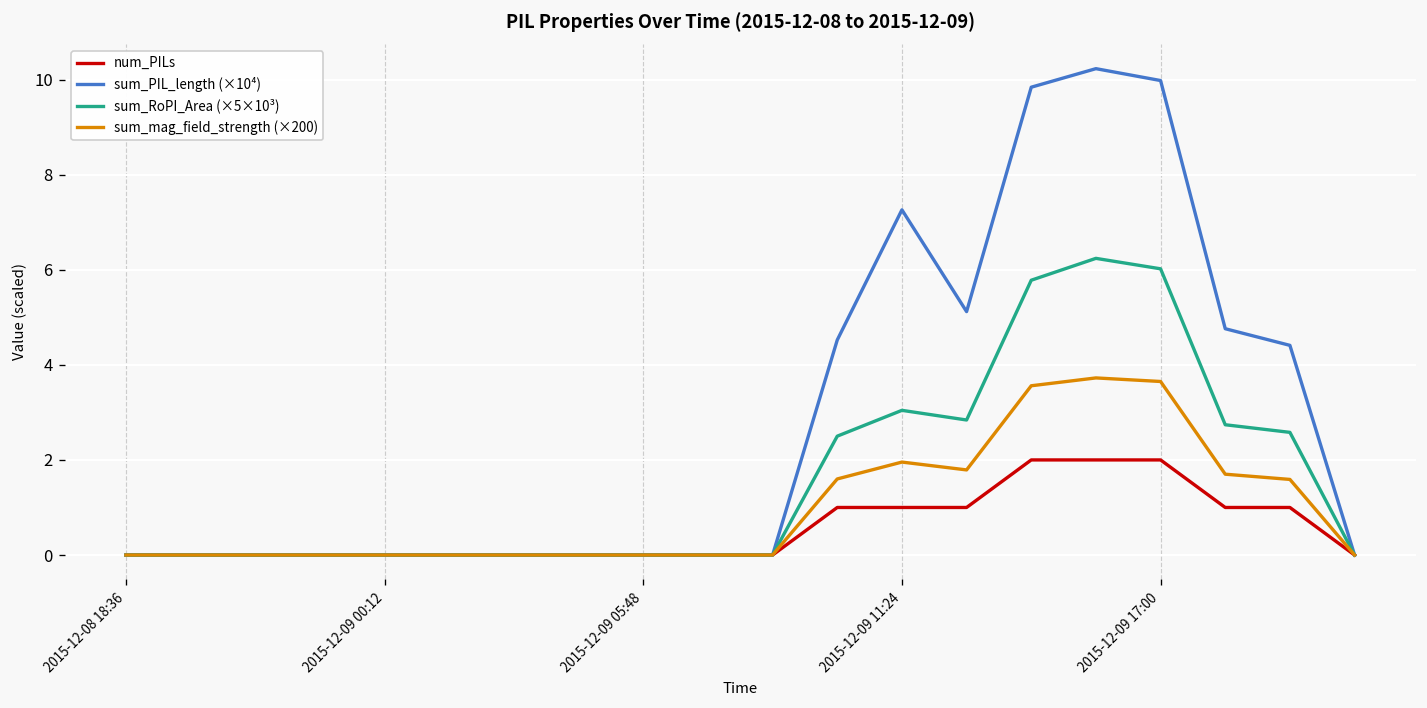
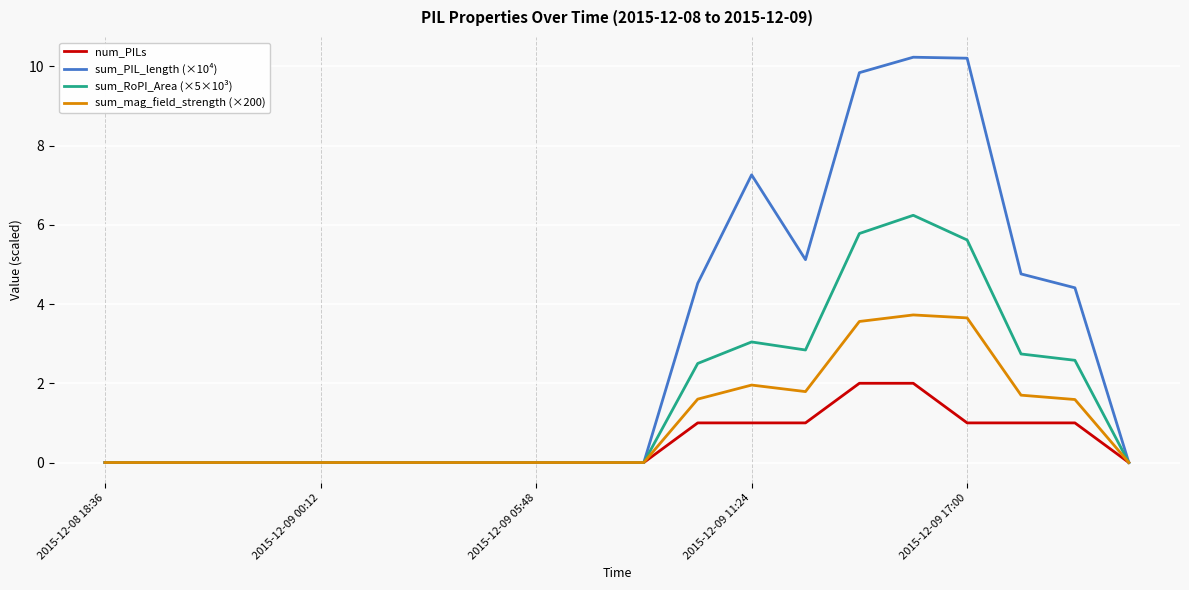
num_PILs, 2015-12-09 17:00: 2 -> 1
sum_PIL_length (×10⁴), 2015-12-09 17:00: 10.0 -> 10.2
sum_RoPI_Area (×5×10³), 2015-12-09 17:00: 6.0 -> 5.6
